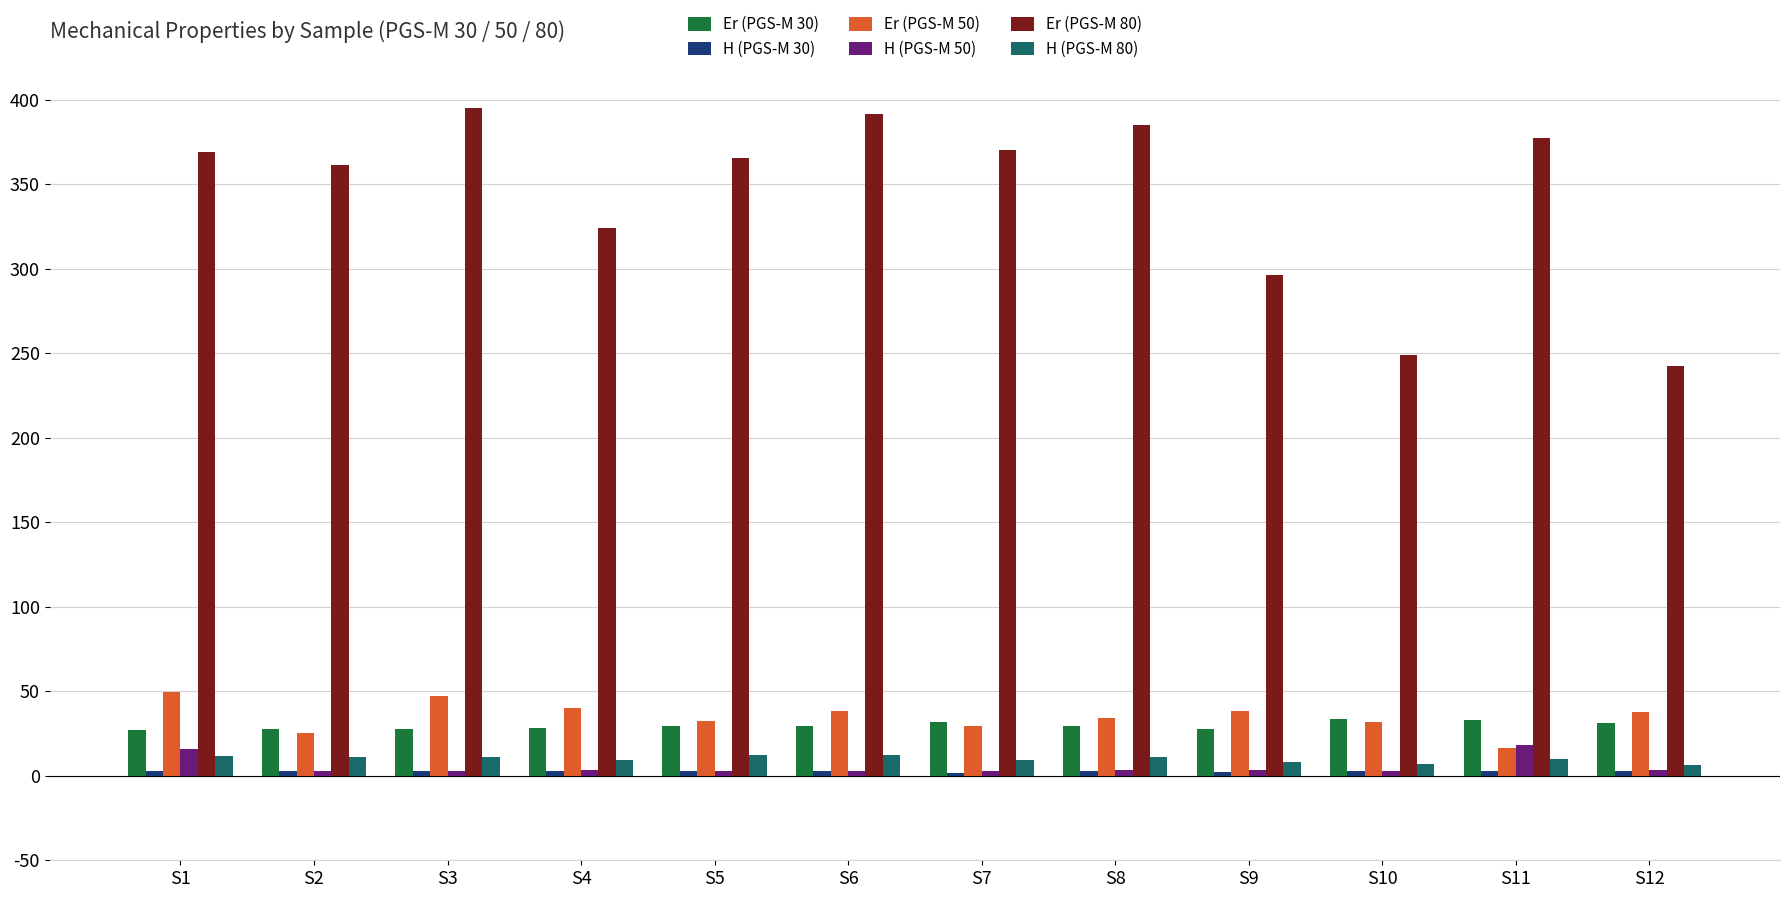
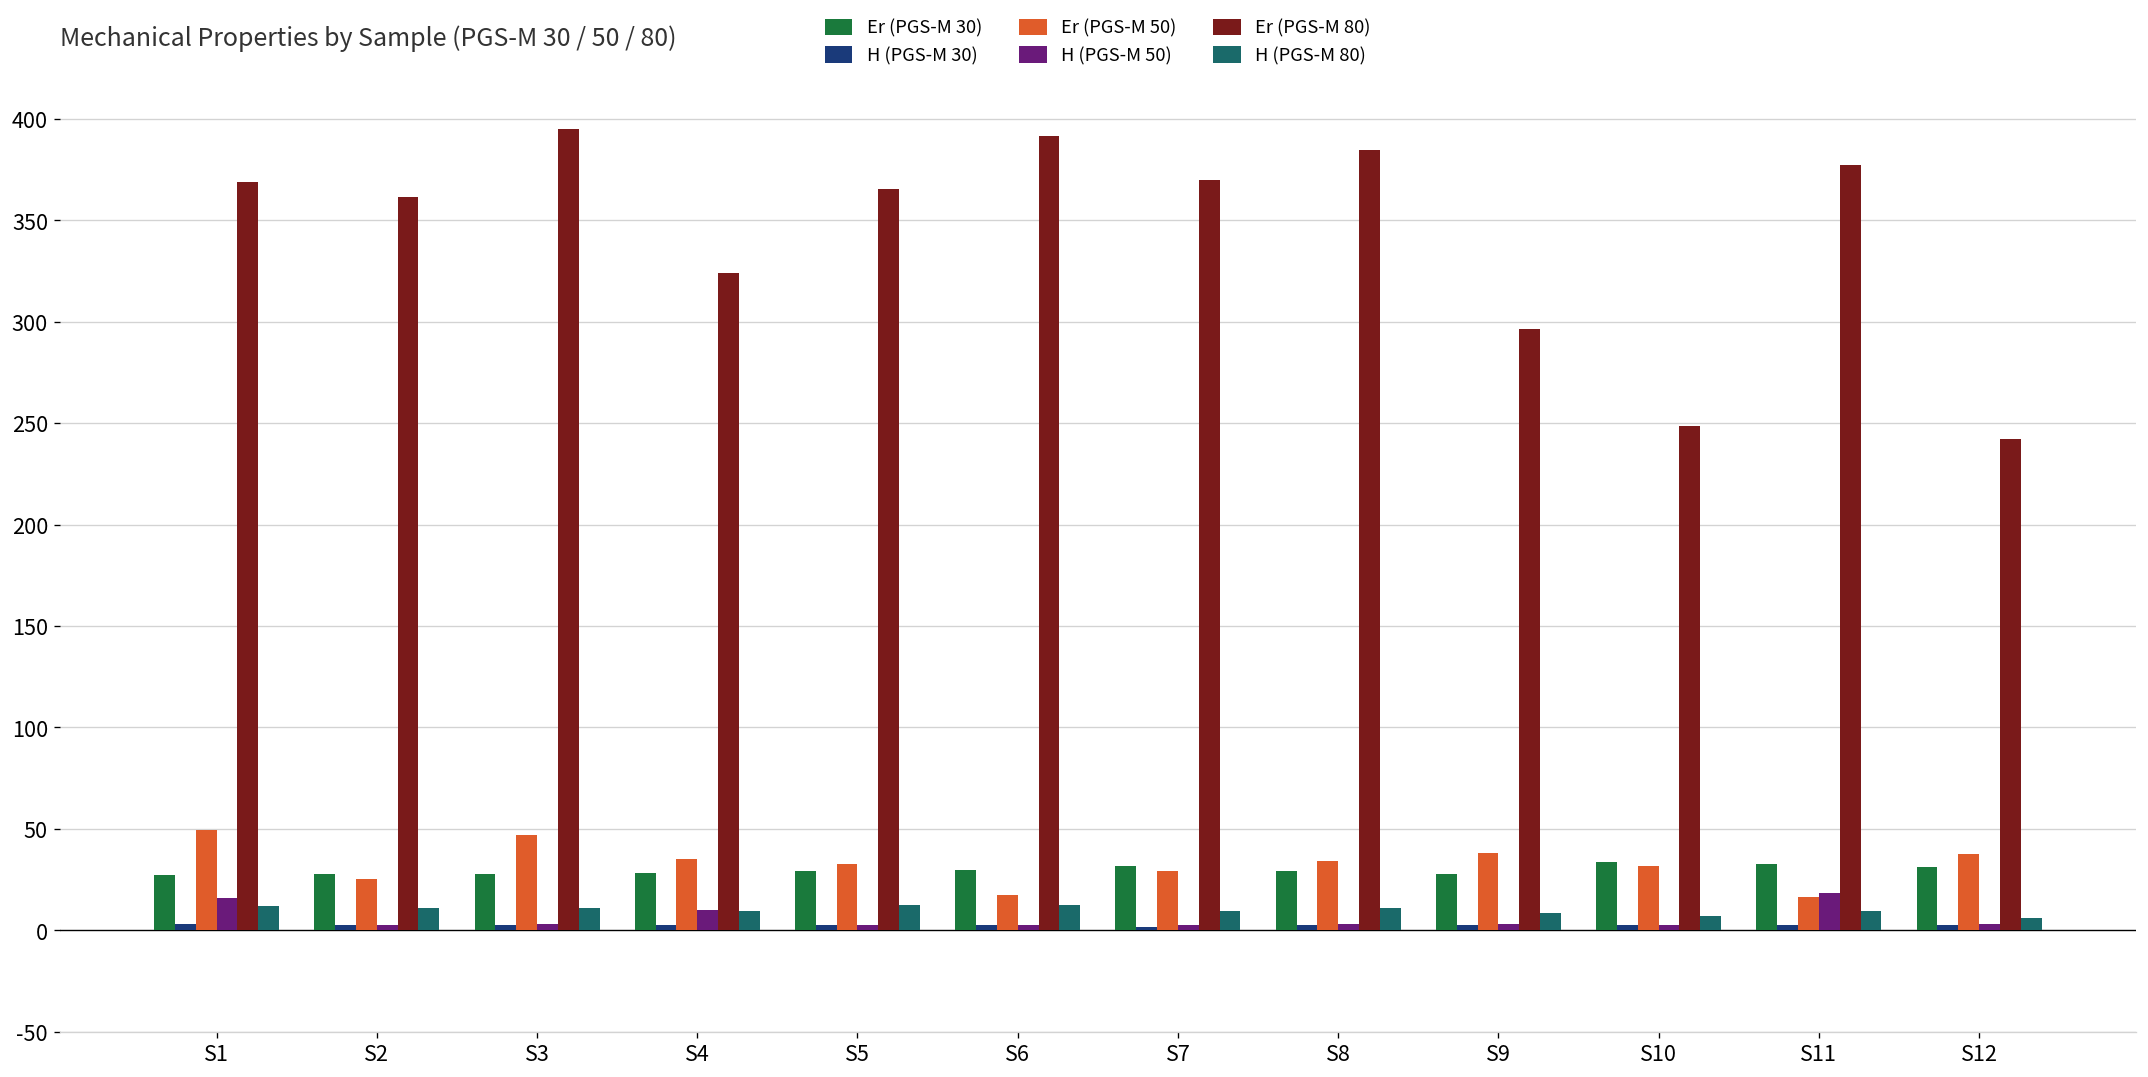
Er (PGS-M 50), S4: 40 -> 35
H (PGS-M 50), S4: 3 -> 10
Er (PGS-M 50), S6: 39 -> 17
